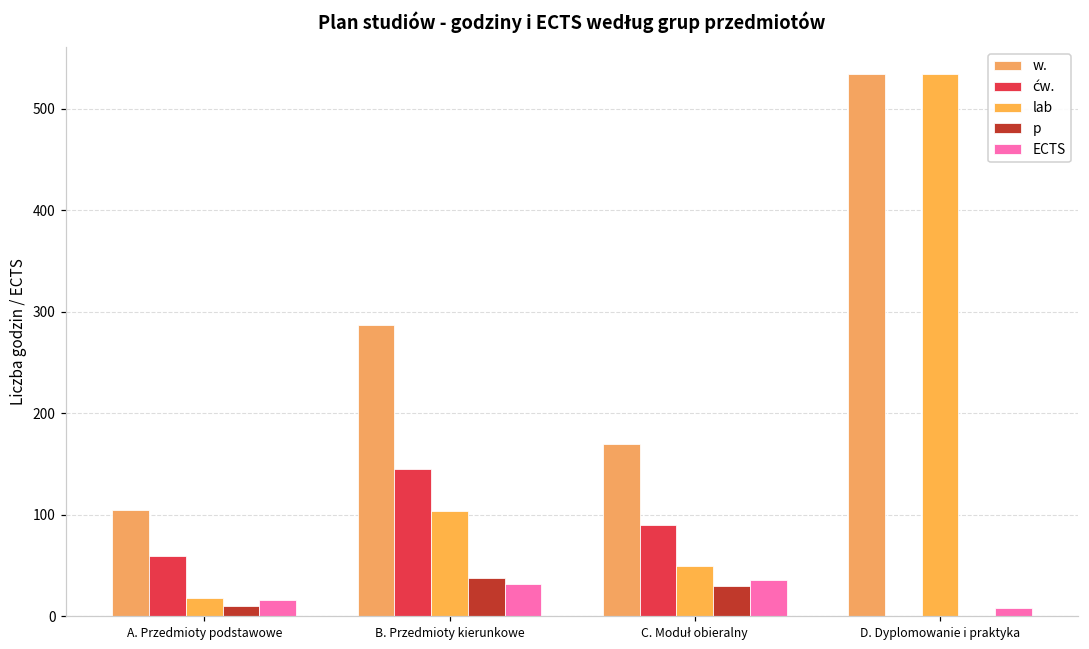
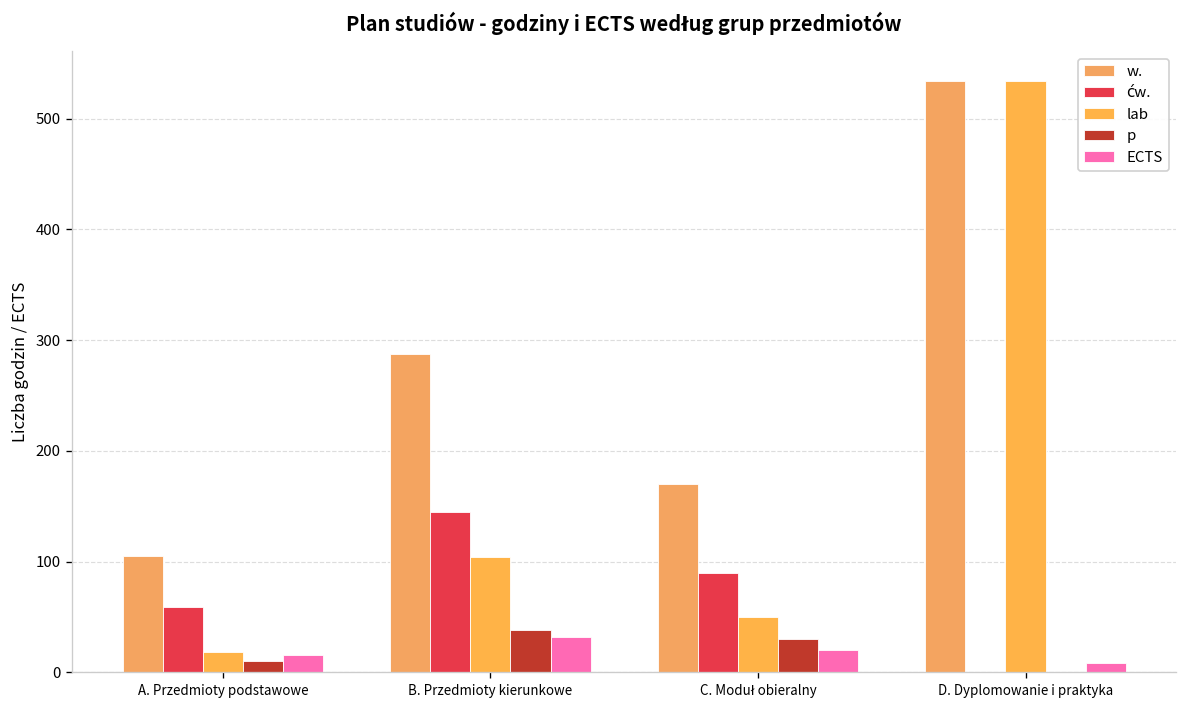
ECTS, C. Moduł obieralny: 40 -> 20
